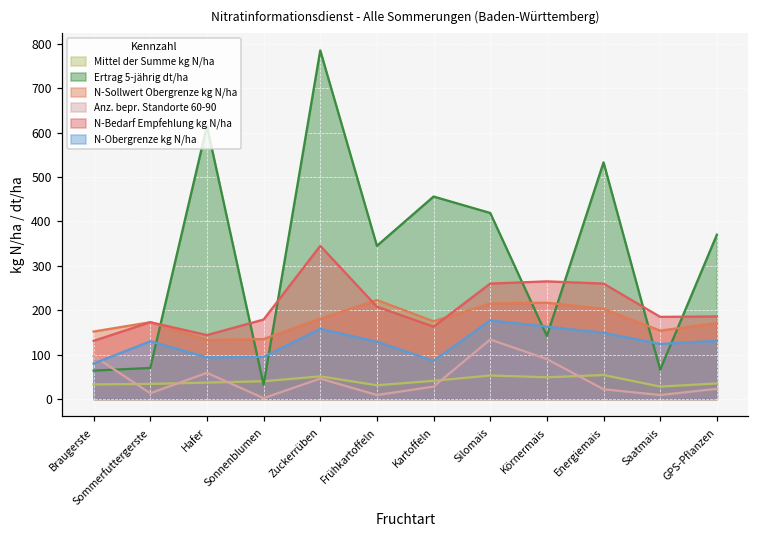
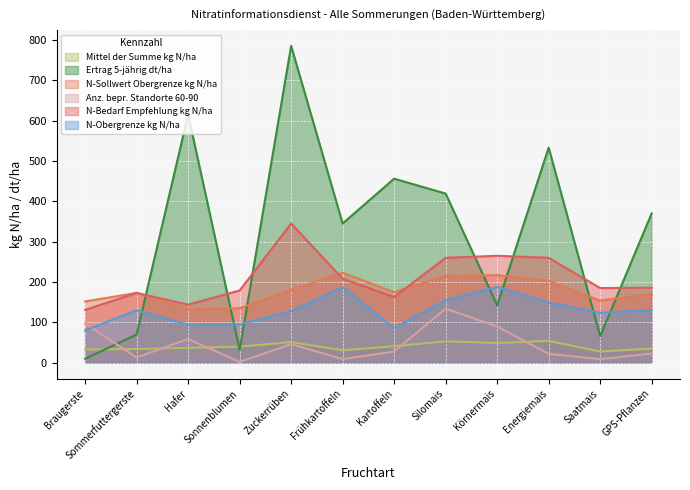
Ertrag 5-jährig dt/ha, Braugerste: 60 -> 10
N-Obergrenze kg N/ha, Zuckerrüben: 160 -> 130
N-Obergrenze kg N/ha, Frühkartoffeln: 130 -> 190
N-Obergrenze kg N/ha, Silomais: 180 -> 160
N-Obergrenze kg N/ha, Körnermais: 160 -> 190
